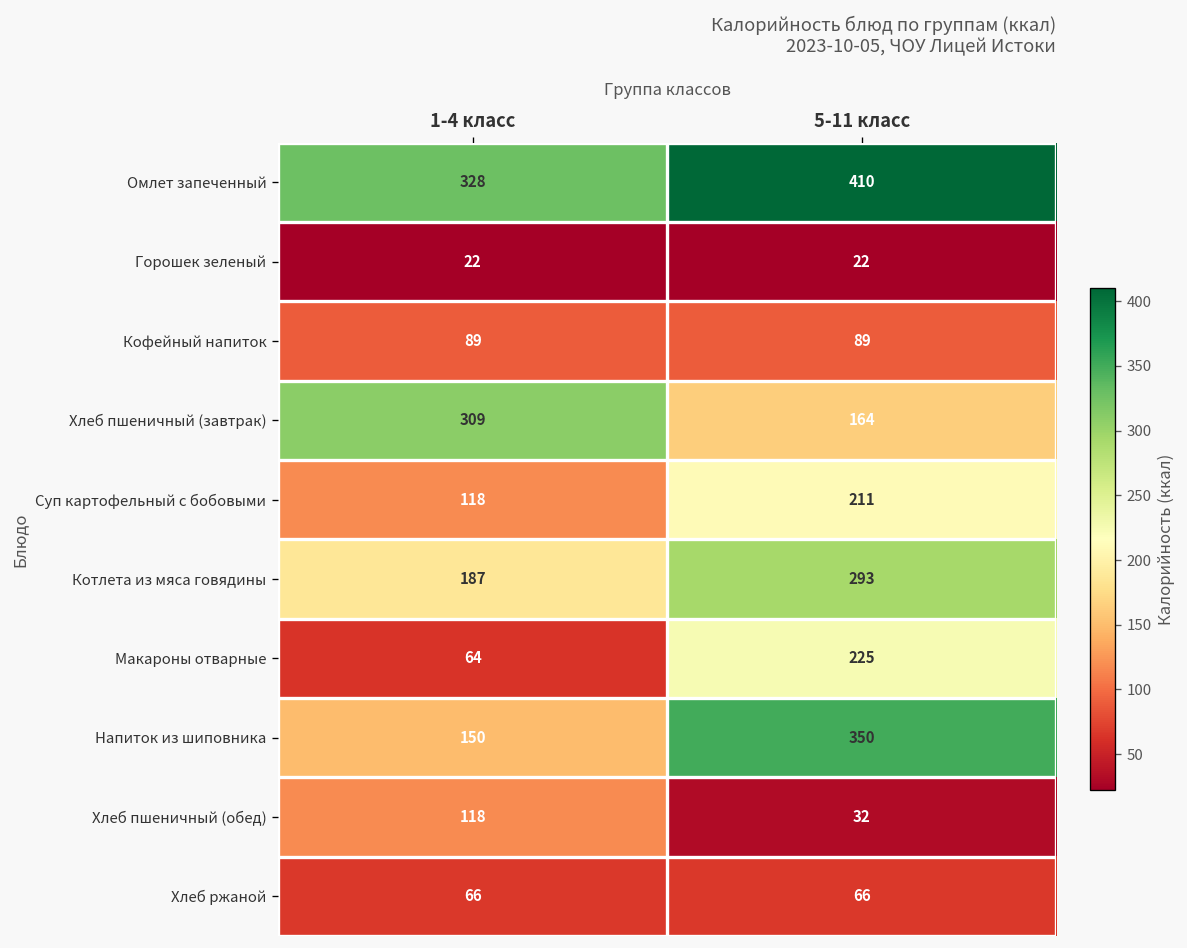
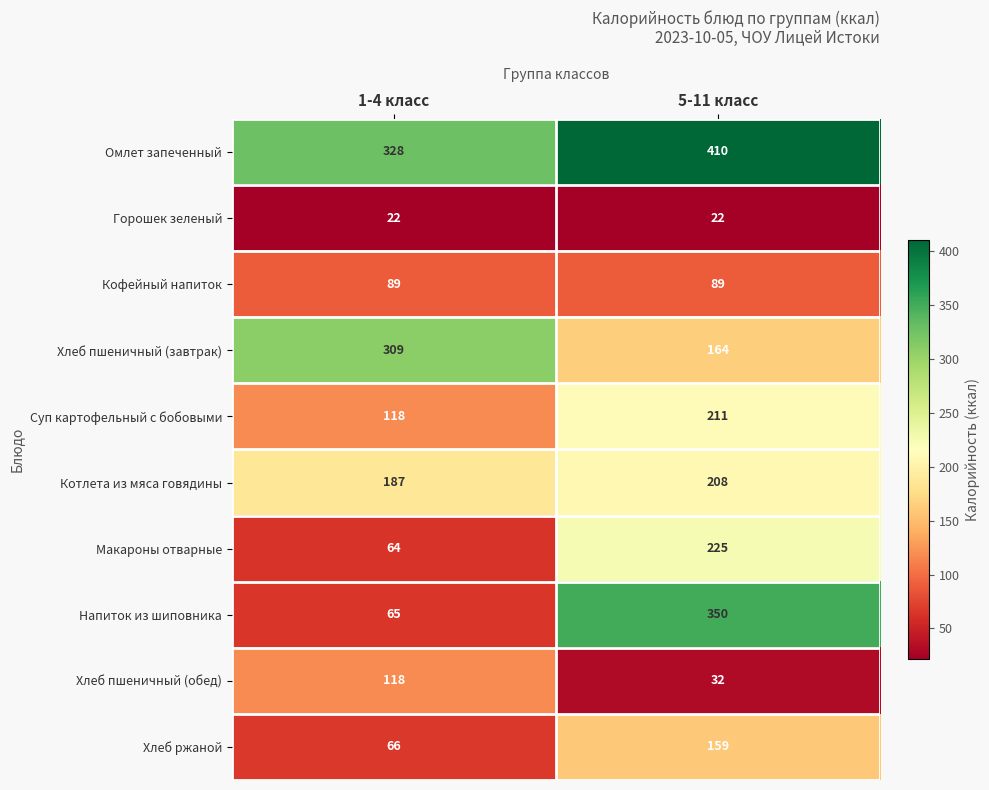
Котлета из мяса говядины, 5-11 класс: 293 -> 208
Напиток из шиповника, 1-4 класс: 150 -> 65
Хлеб ржаной, 5-11 класс: 66 -> 159
